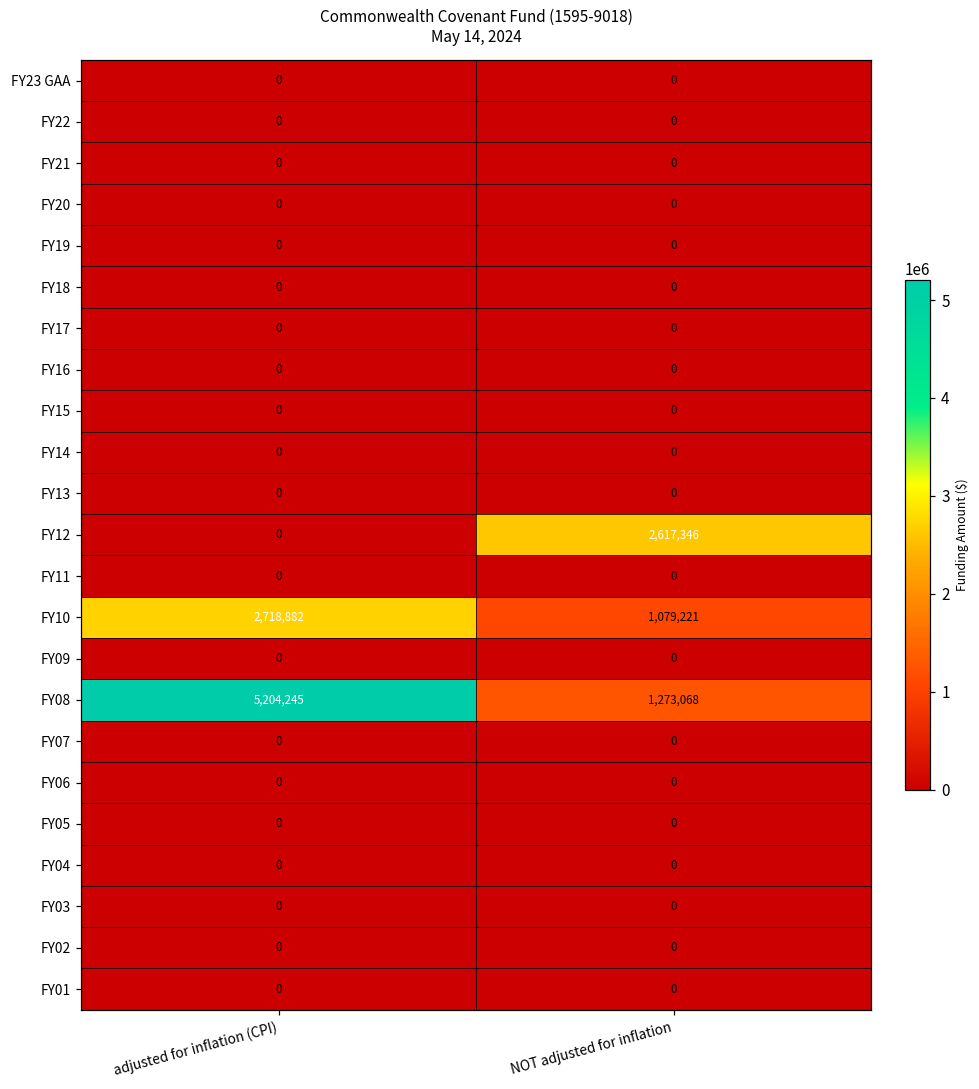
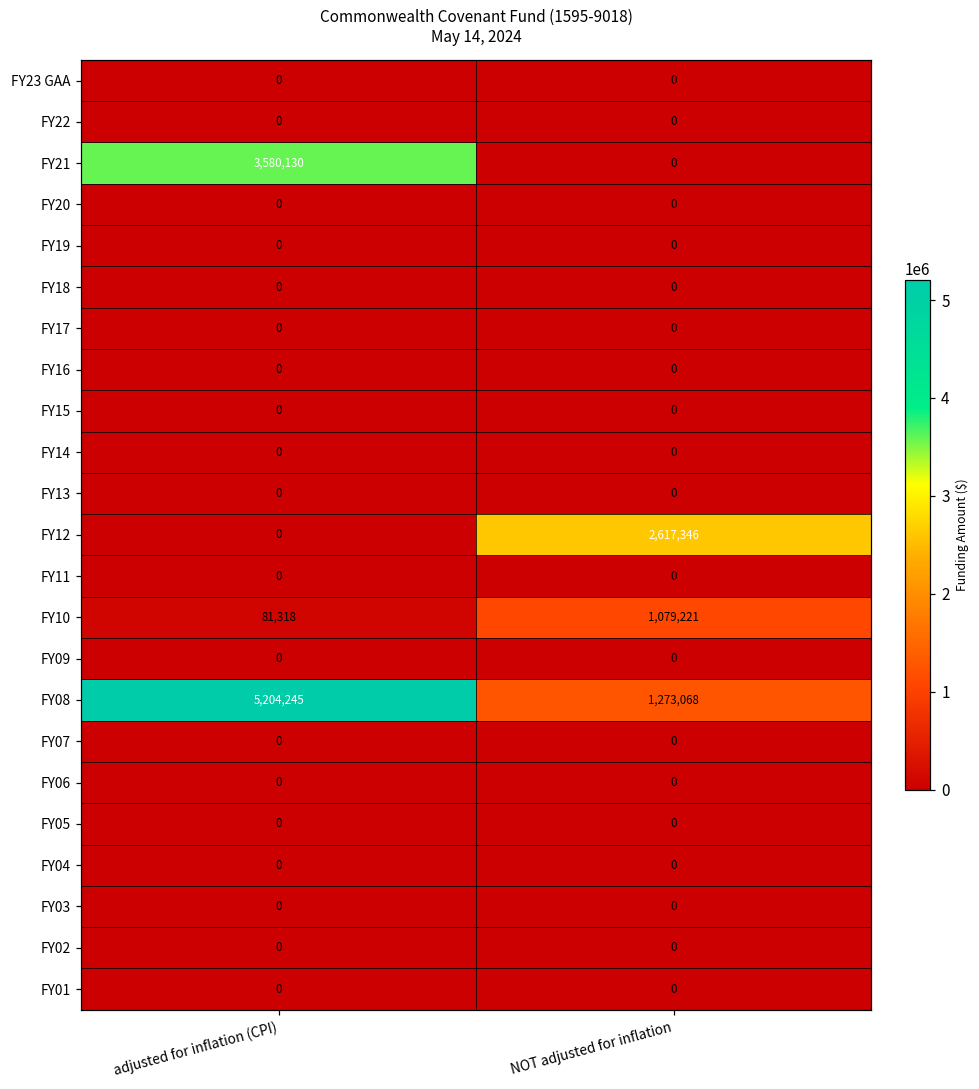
FY21, adjusted for inflation (CPI): 0 -> 3,580,130
FY10, adjusted for inflation (CPI): 2,718,882 -> 81,318
